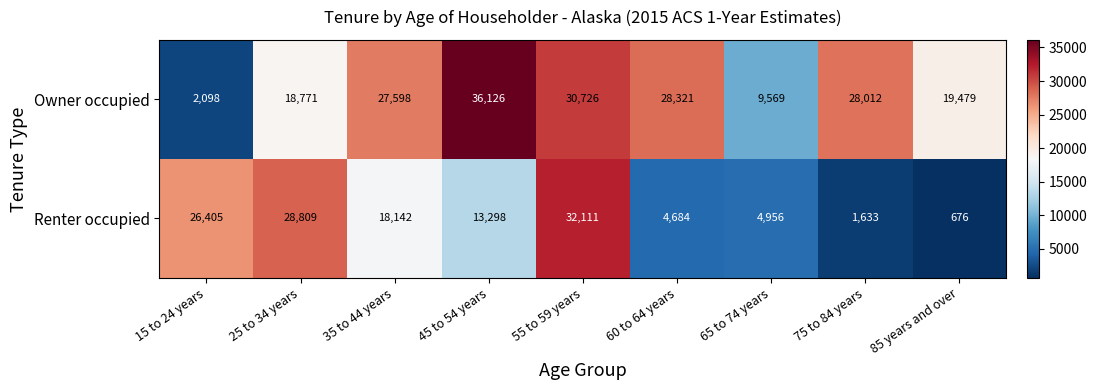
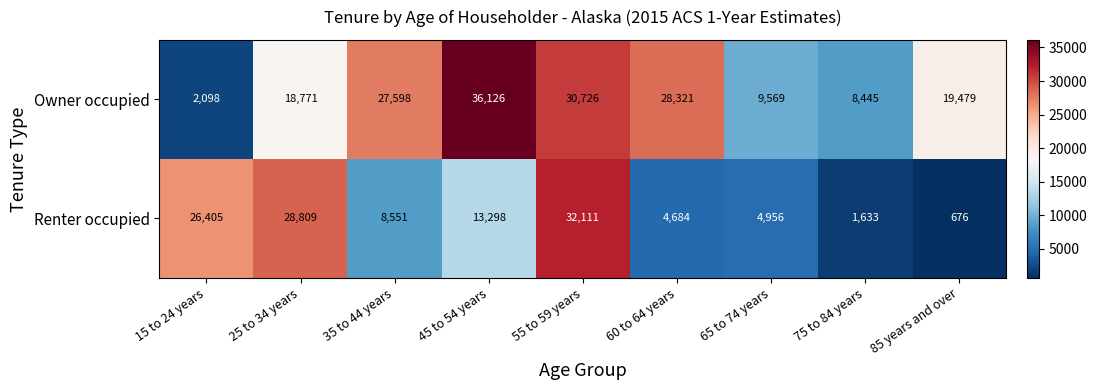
Owner occupied, 75 to 84 years: 28,012 -> 8,445
Renter occupied, 35 to 44 years: 18,142 -> 8,551
